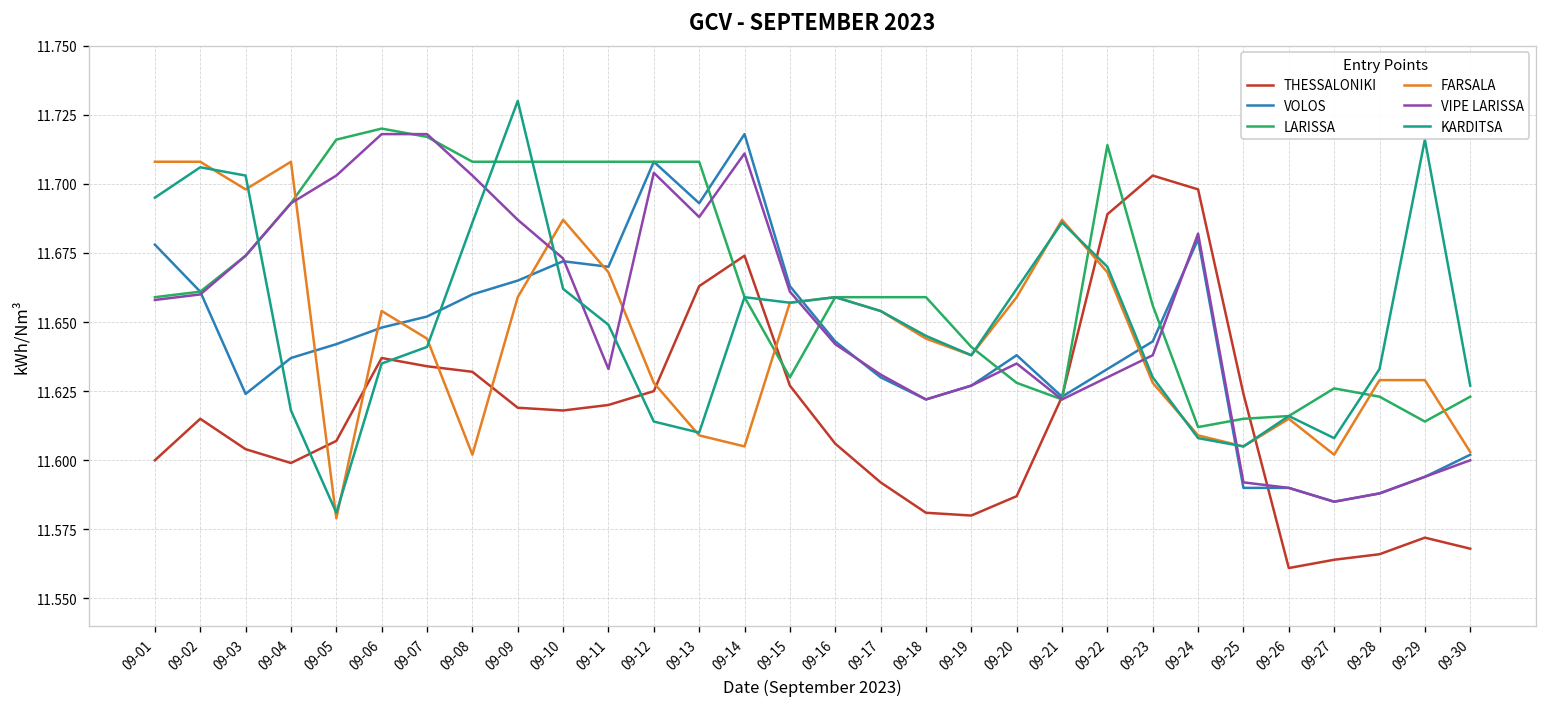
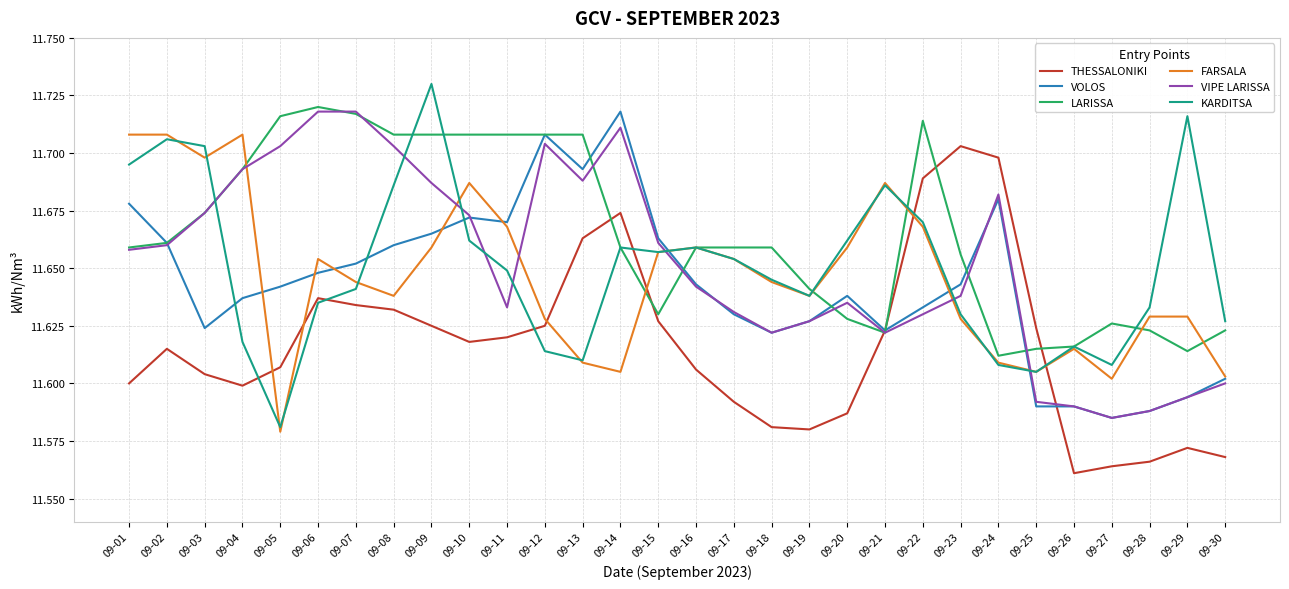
FARSALA, 09-08: 11.602 -> 11.638
THESSALONIKI, 09-09: 11.619 -> 11.625
